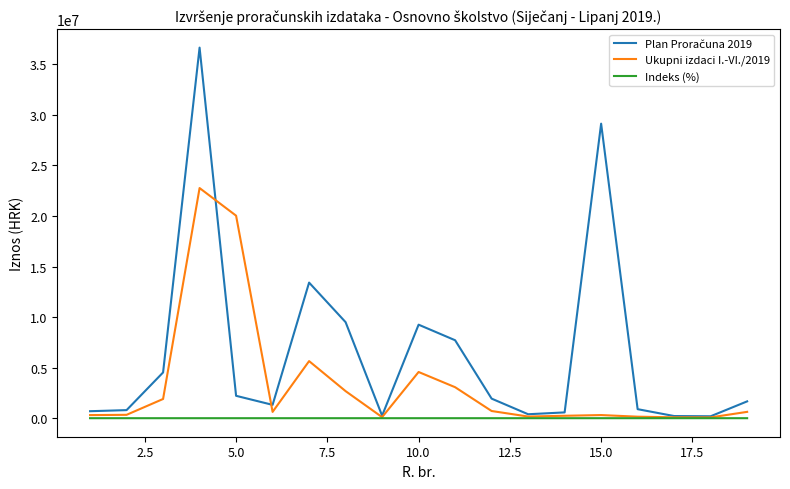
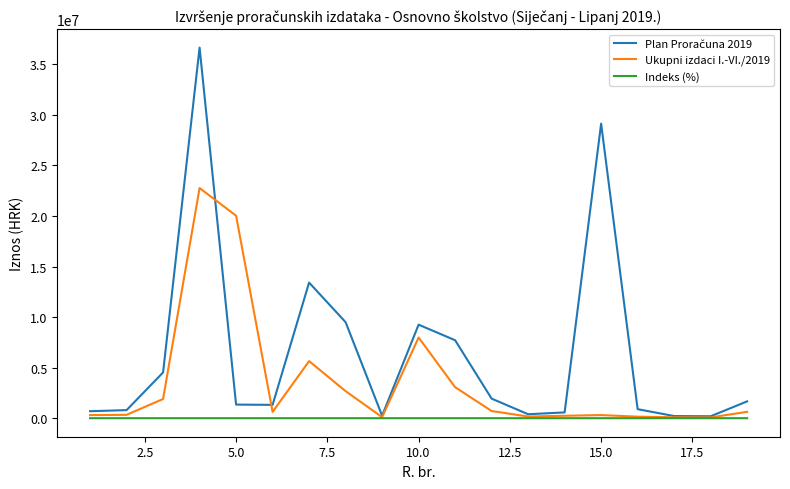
Plan Proračuna 2019, 5.0: 2200000 -> 1300000
Ukupni izdaci I.-VI./2019, 10.0: 4600000 -> 8000000
